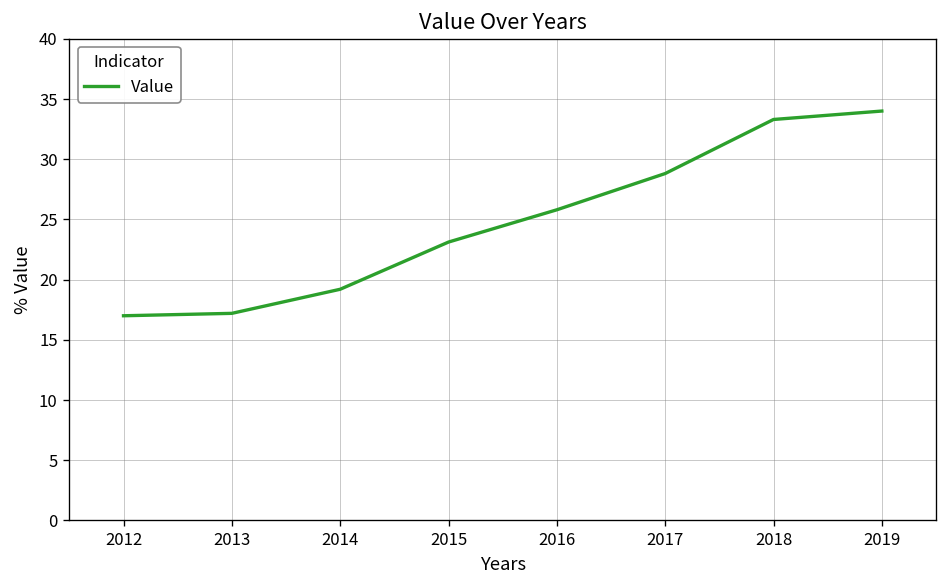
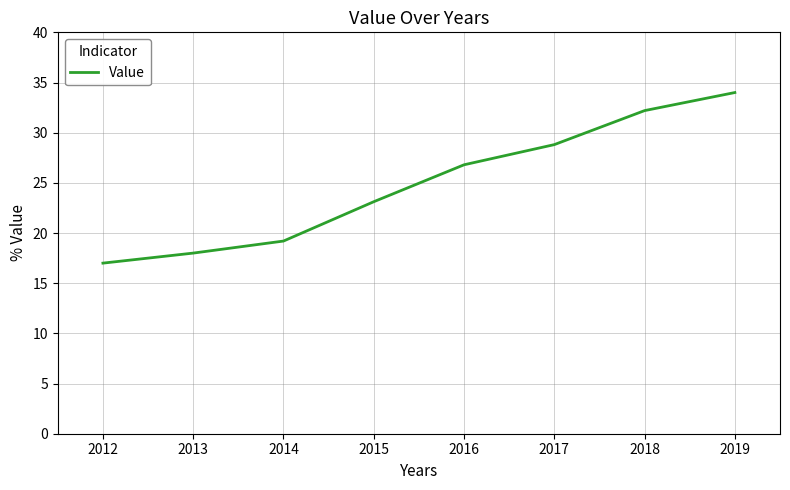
2013: 17.2 -> 18.0
2016: 25.8 -> 26.8
2018: 33.3 -> 32.2
